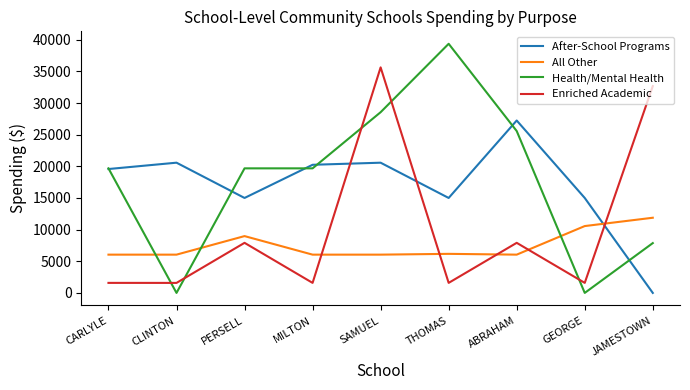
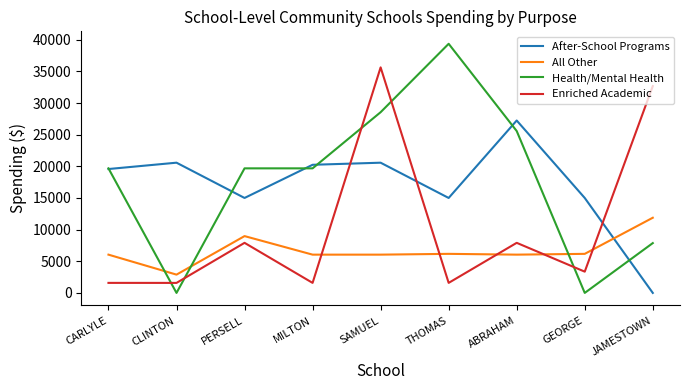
All Other, CLINTON: 6000 -> 3000
All Other, GEORGE: 11000 -> 6000
Enriched Academic, GEORGE: 2000 -> 3000
